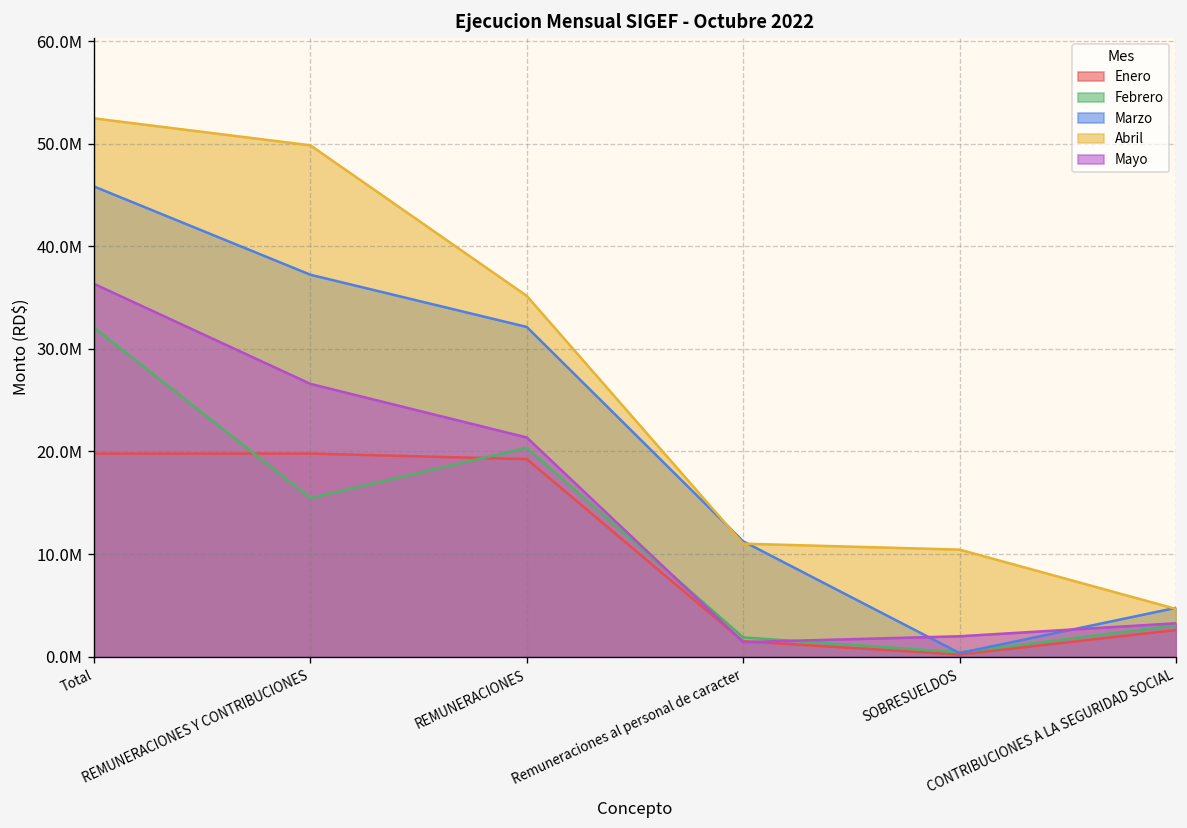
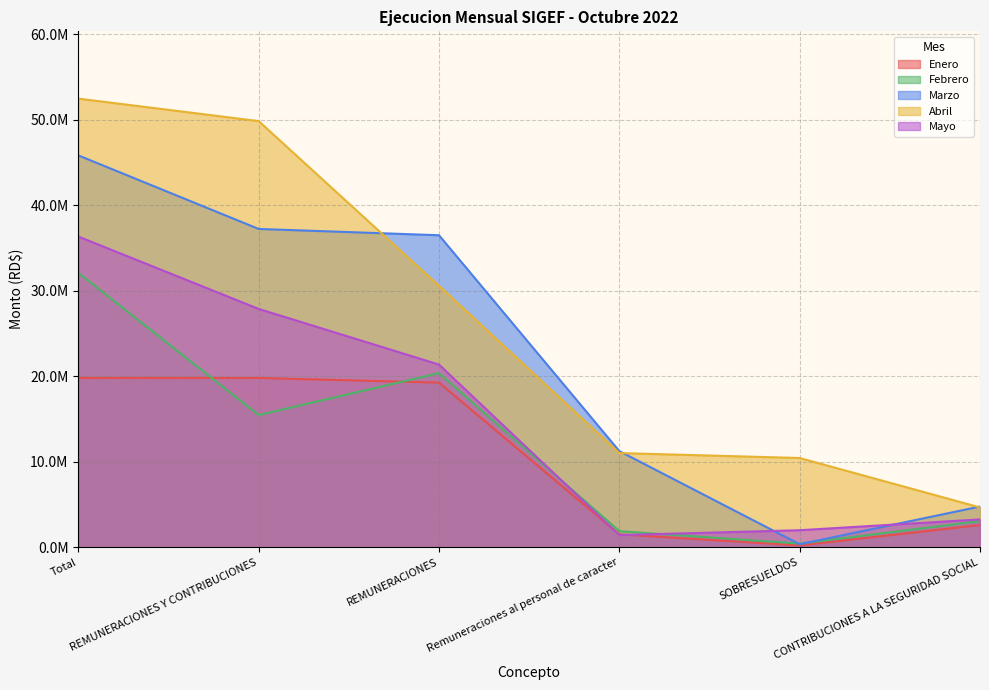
Mayo, REMUNERACIONES Y CONTRIBUCIONES: 27000000 -> 28000000
Marzo, REMUNERACIONES: 32000000 -> 37000000
Abril, REMUNERACIONES: 35000000 -> 31000000
